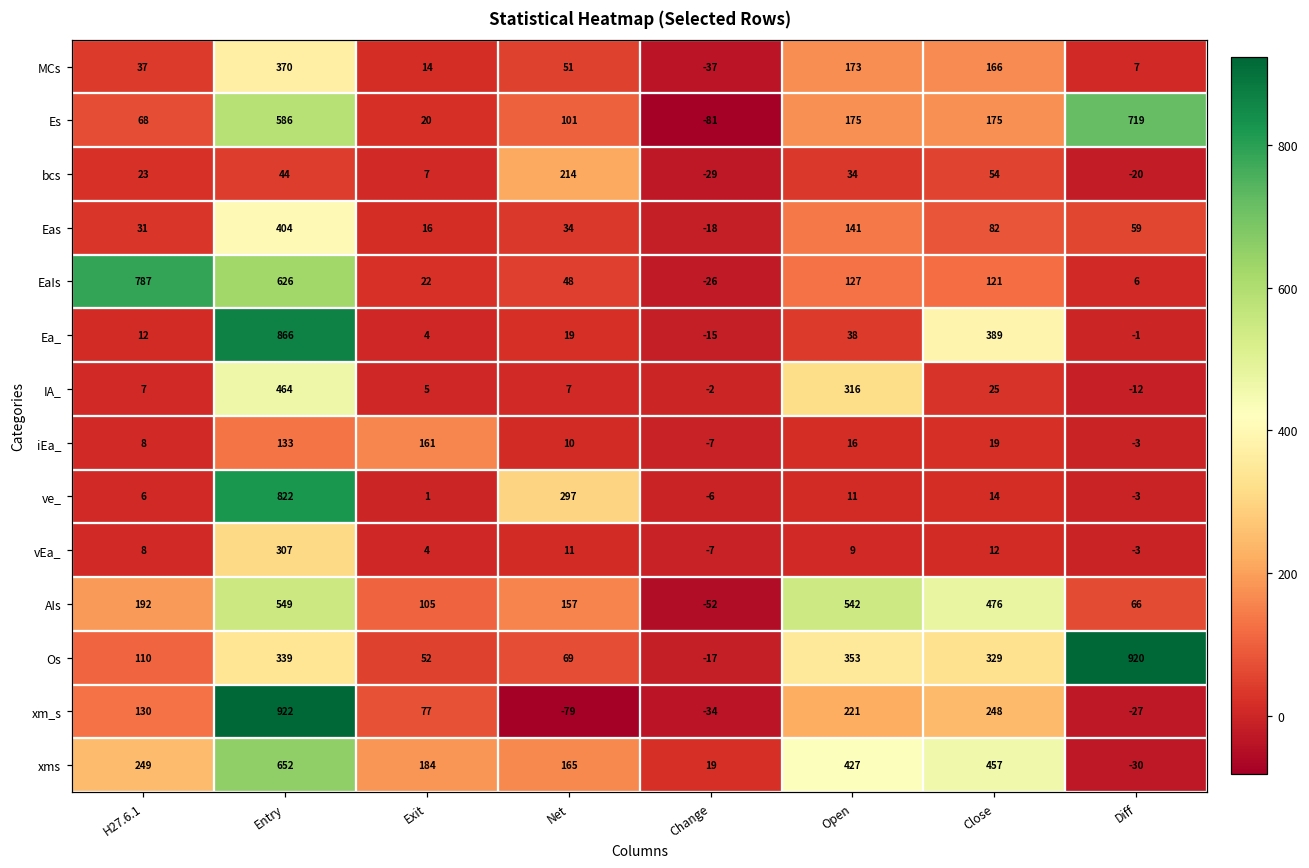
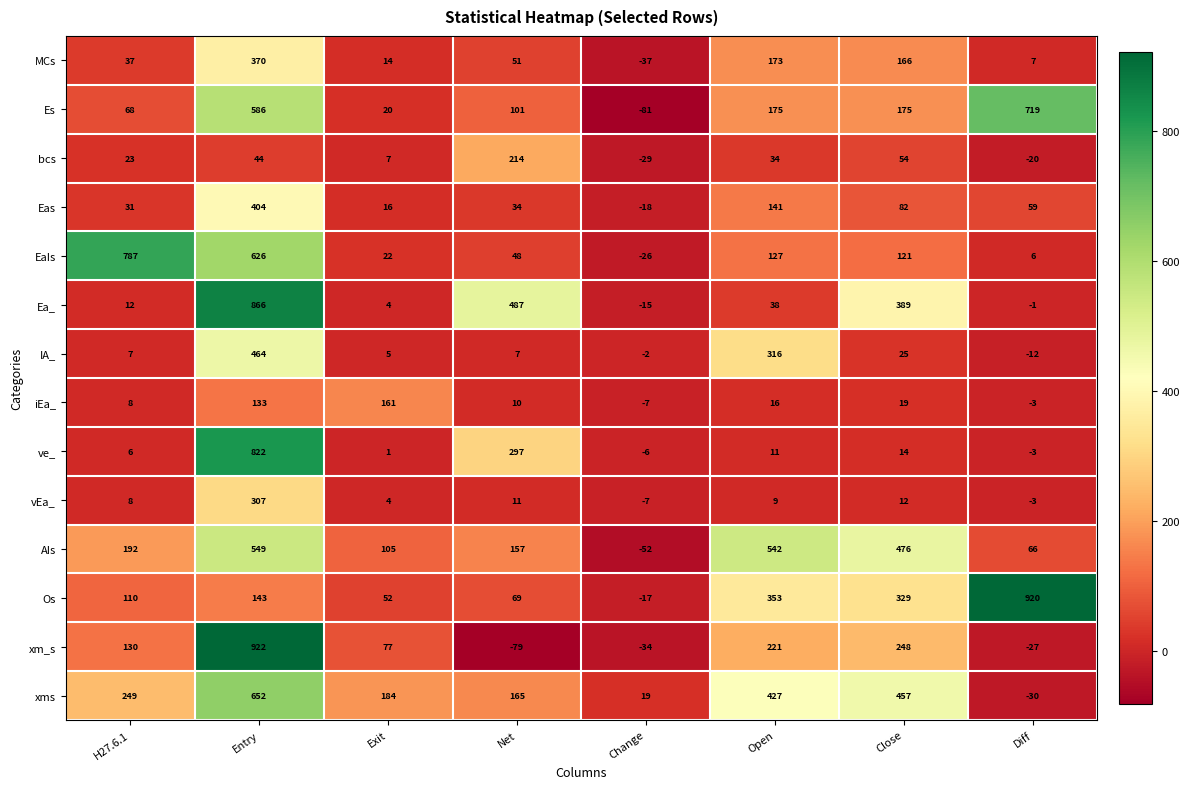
Ea_, Net: 19 -> 487
Os, Entry: 339 -> 143
